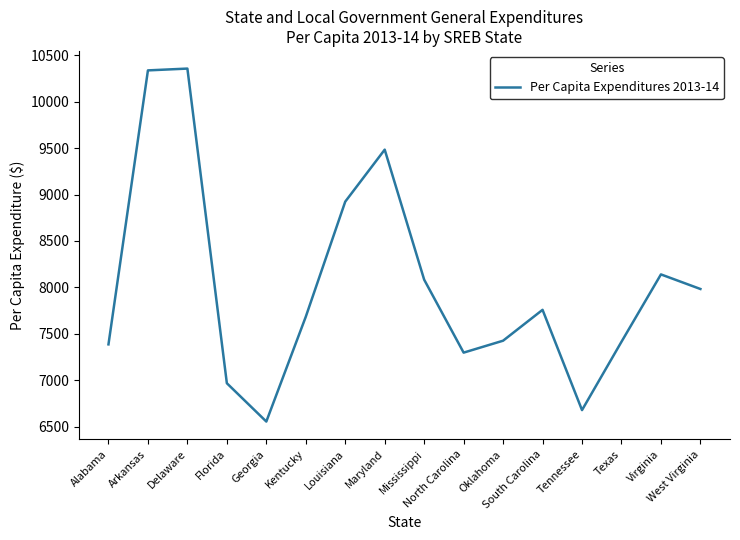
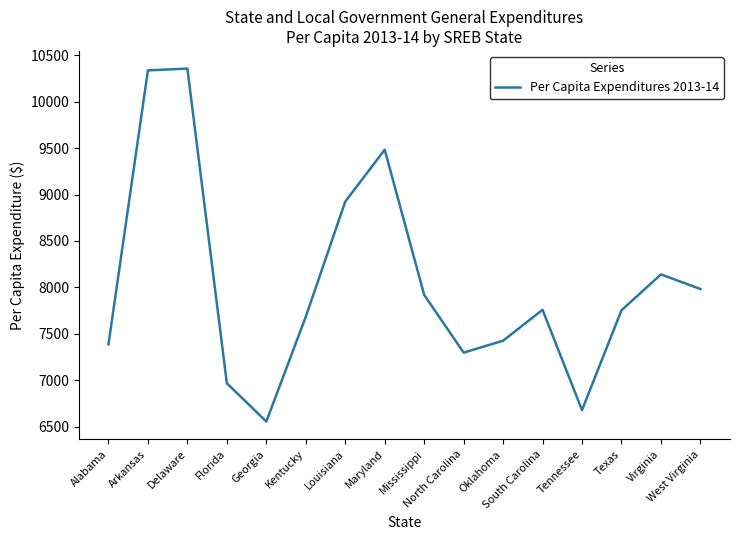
Mississippi: 8100 -> 7900
Texas: 7400 -> 7800
